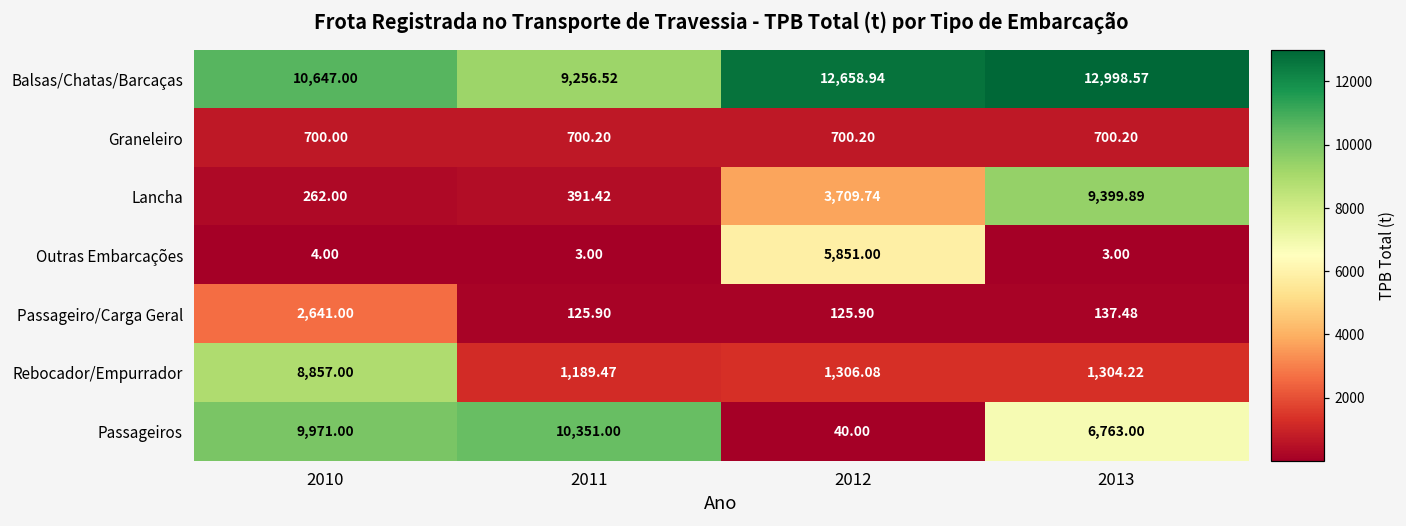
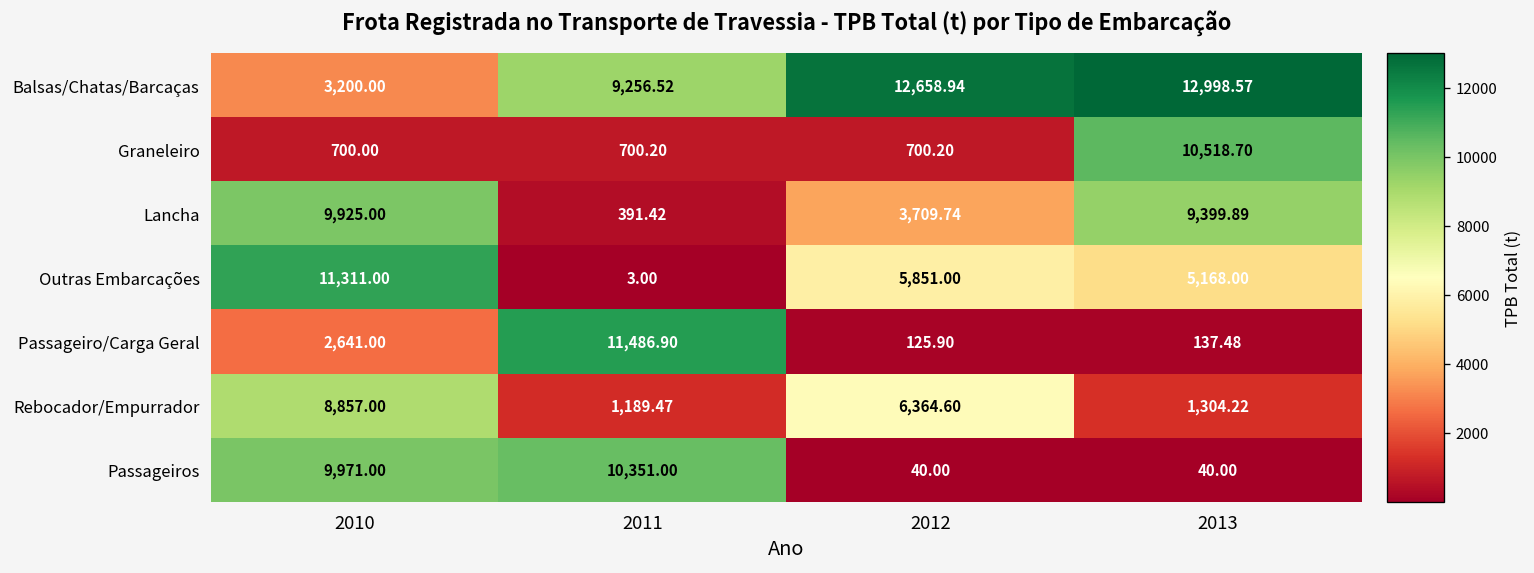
Balsas/Chatas/Barcaças, 2010: 10,647.00 -> 3,200.00
Graneleiro, 2013: 700.20 -> 10,518.70
Lancha, 2010: 262.00 -> 9,925.00
Outras Embarcações, 2010: 4.00 -> 11,311.00
Outras Embarcações, 2013: 3.00 -> 5,168.00
Passageiro/Carga Geral, 2011: 125.90 -> 11,486.90
Rebocador/Empurrador, 2012: 1,306.08 -> 6,364.60
Passageiros, 2013: 6,763.00 -> 40.00
